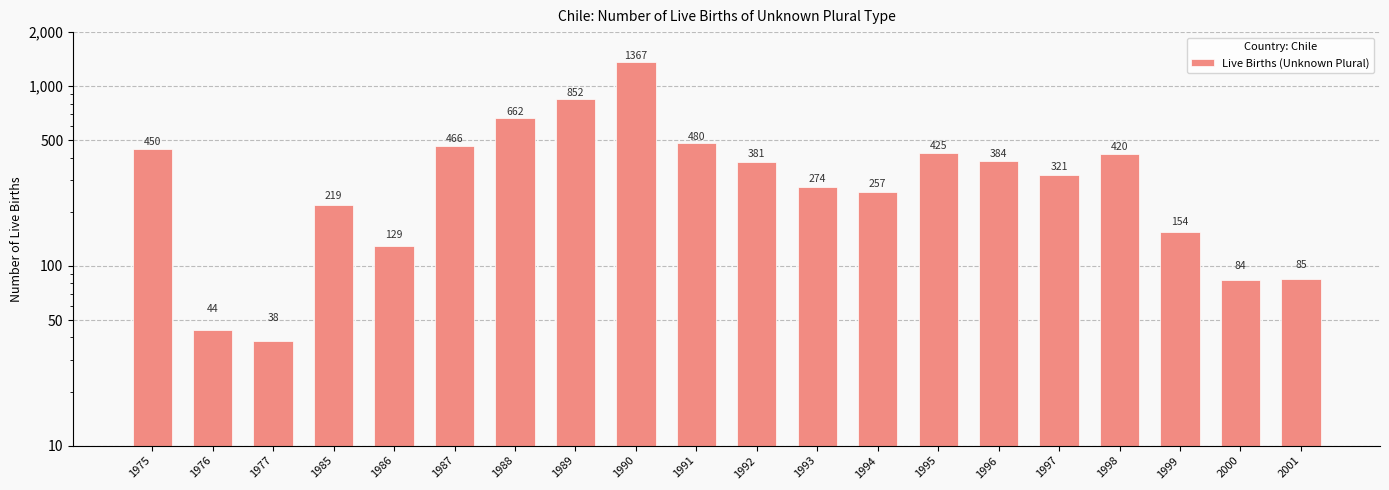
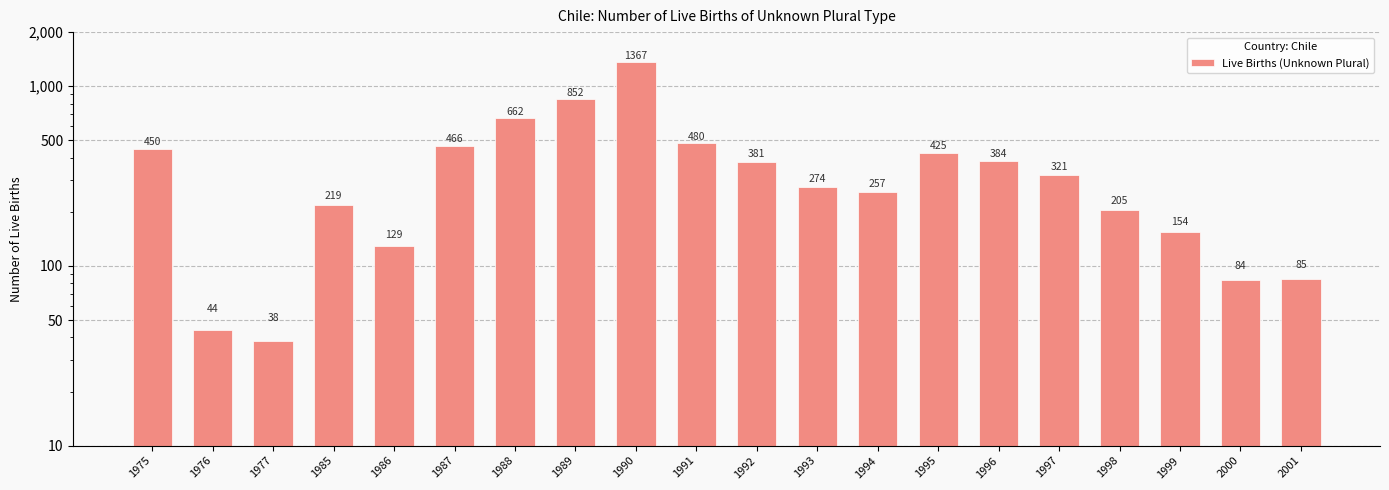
1998: 420 -> 205
